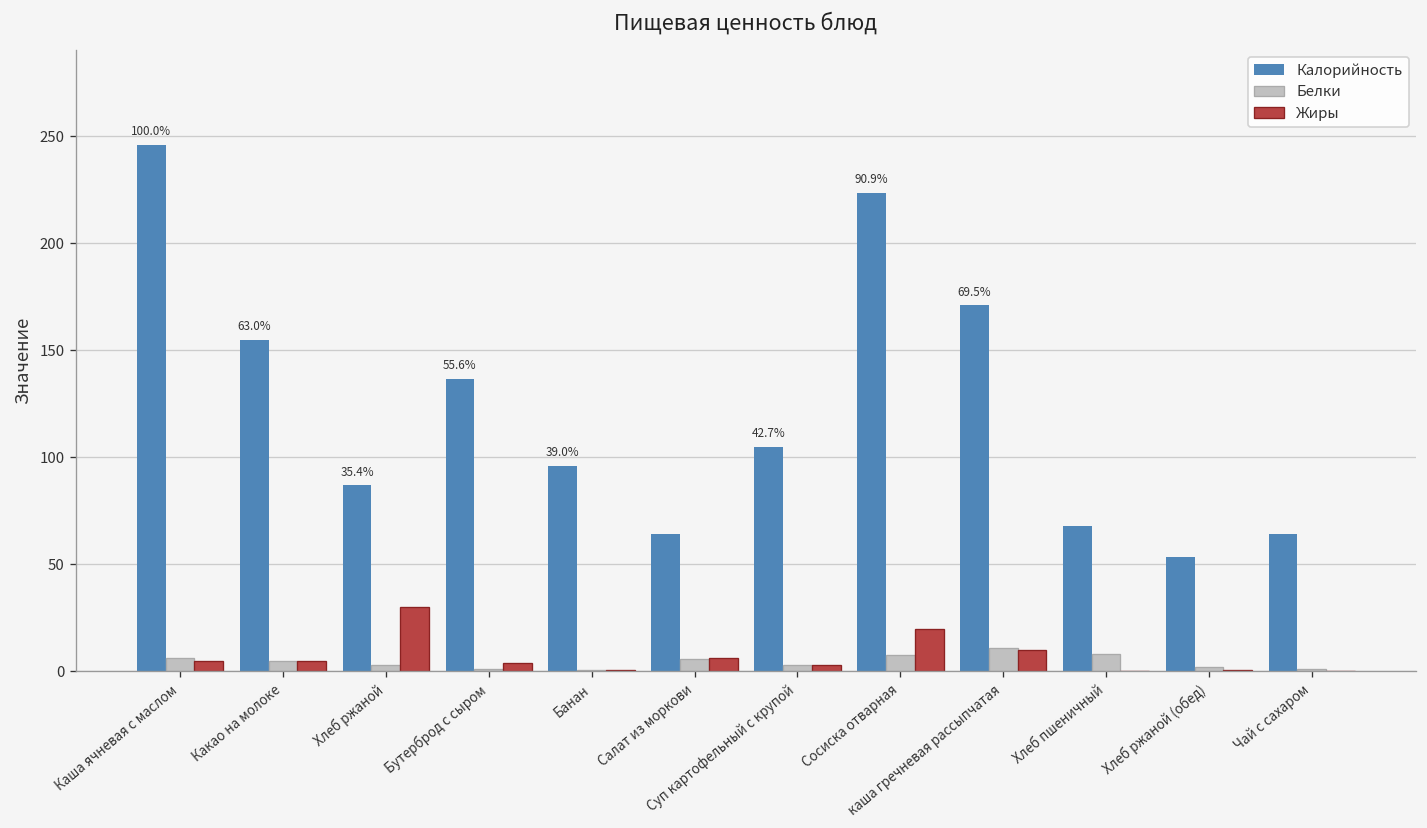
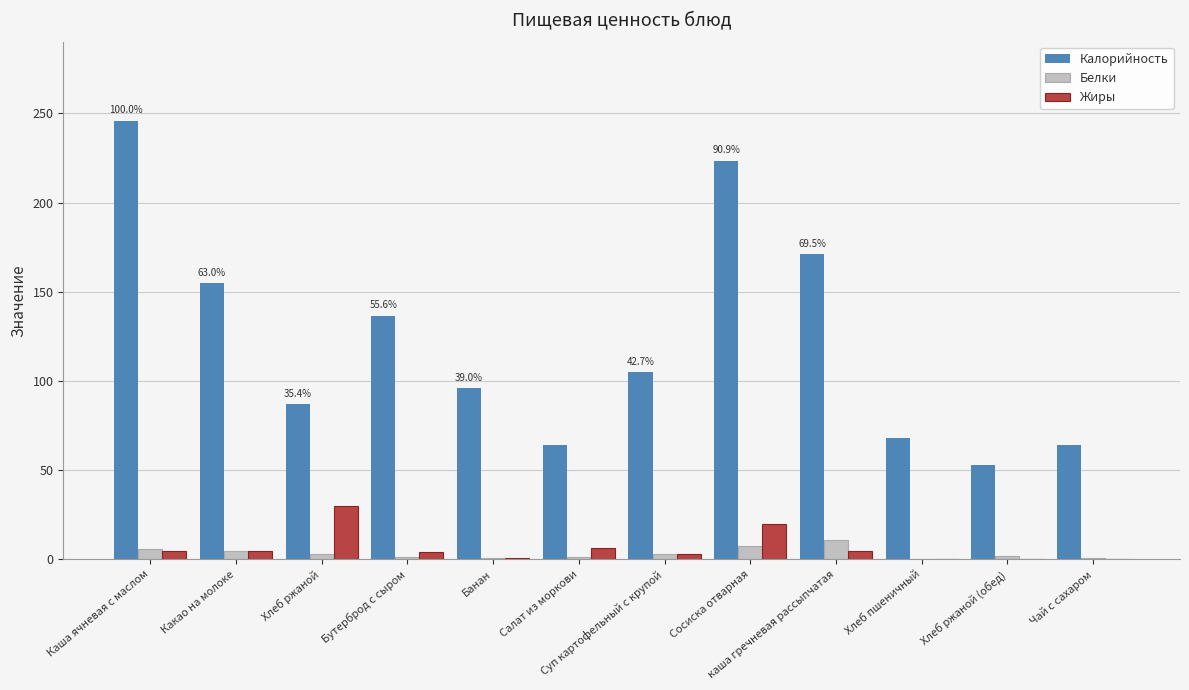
Белки, Салат из моркови: 6 -> 1
Жиры, каша гречневая рассыпчатая: 10 -> 5
Белки, Хлеб пшеничный: 8 -> 0
